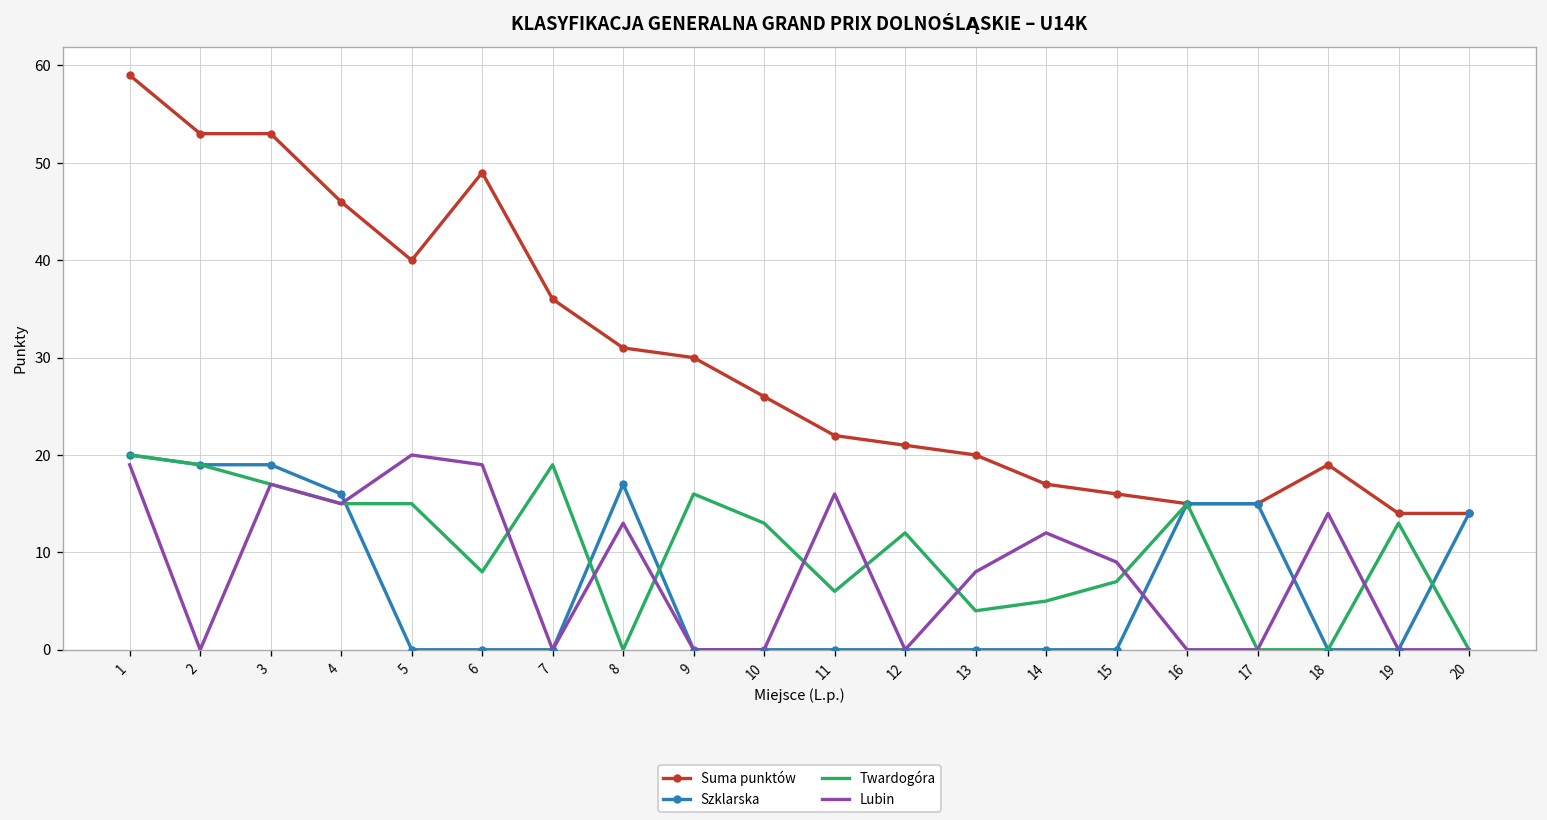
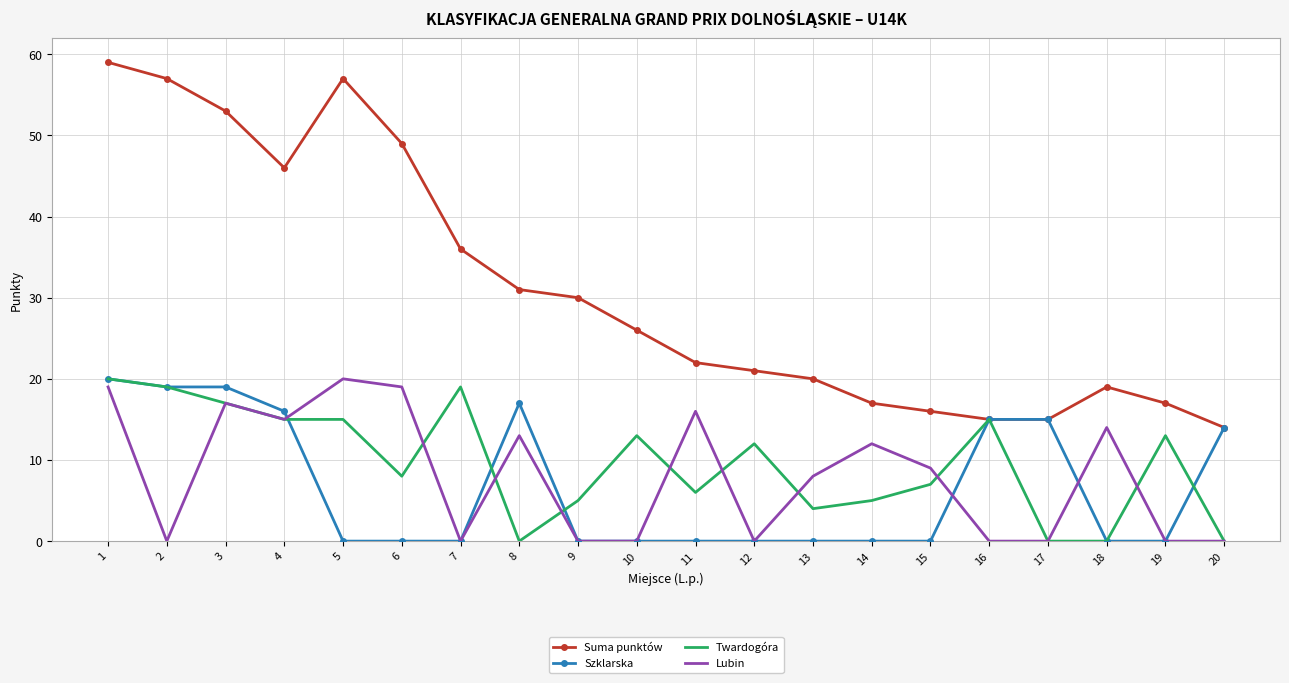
Suma punktów, 2: 53 -> 57
Suma punktów, 5: 40 -> 57
Twardogóra, 9: 16 -> 5
Suma punktów, 19: 14 -> 17
